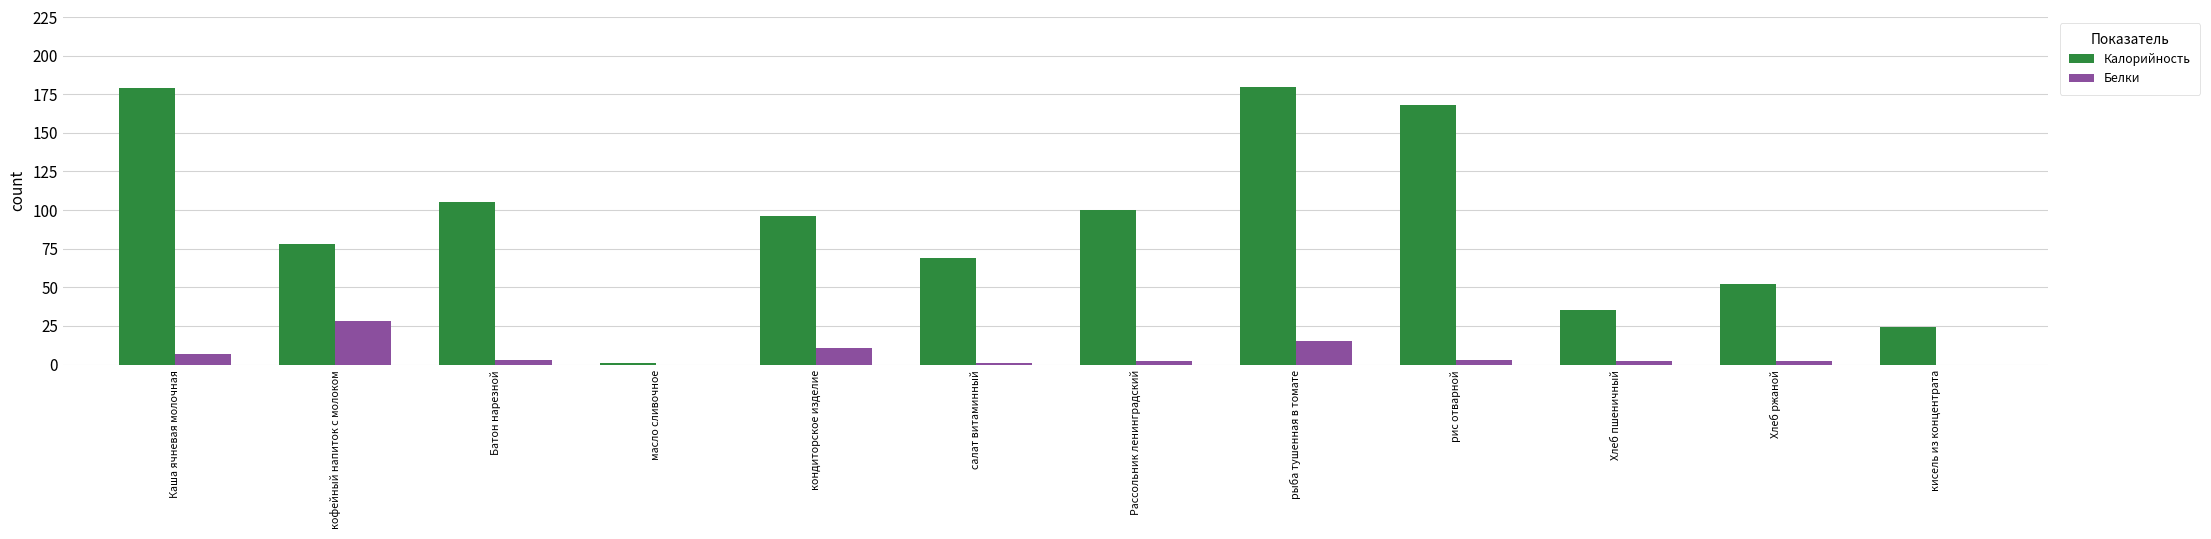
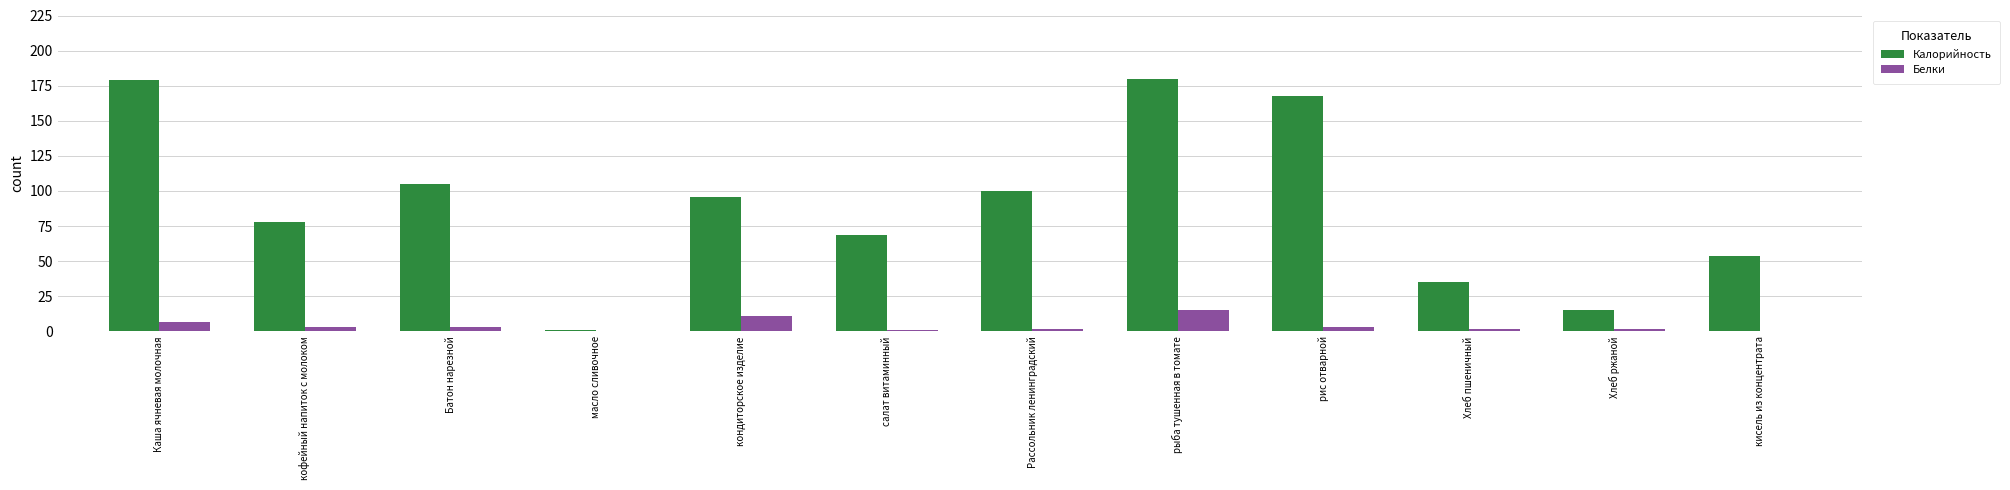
Белки, кофейный напиток с молоком: 28 -> 3
Калорийность, Хлеб ржаной: 52 -> 15
Калорийность, кисель из концентрата: 24 -> 54
